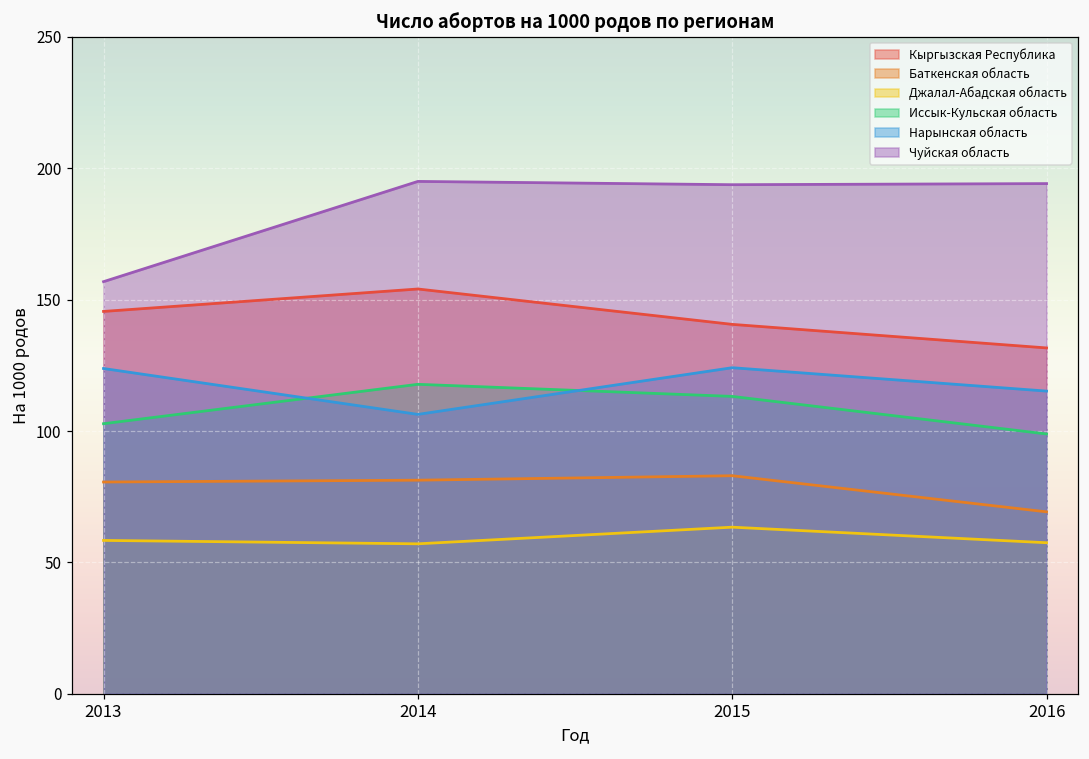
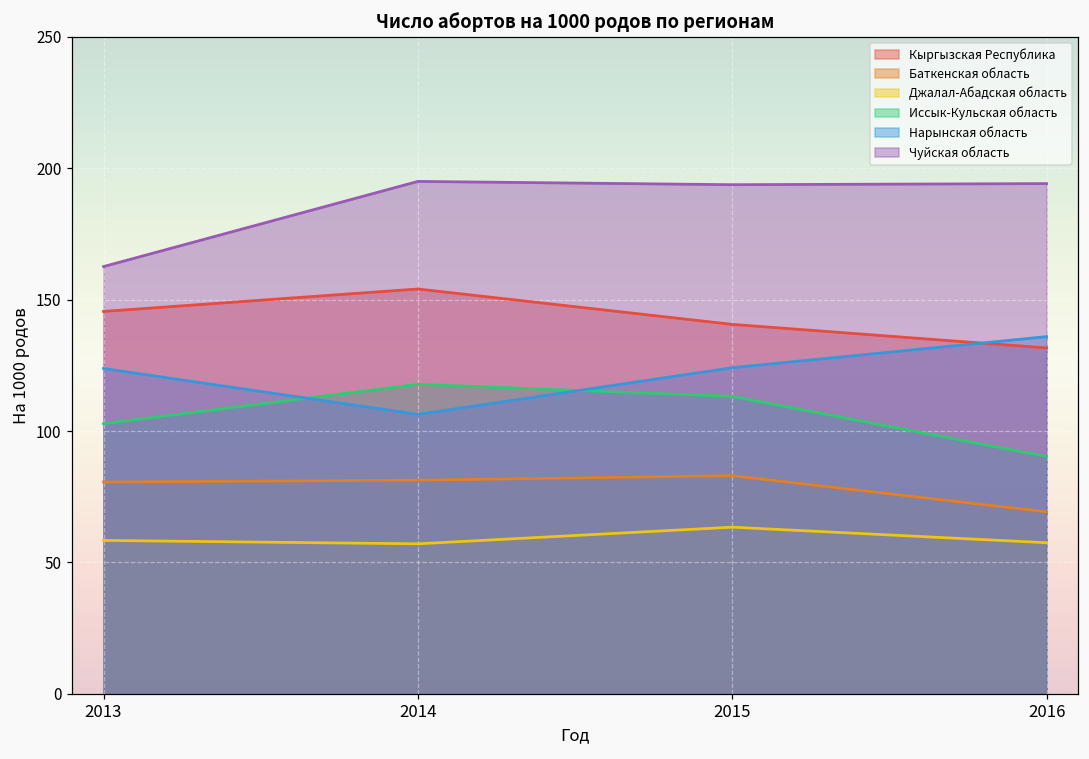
Чуйская область, 2013: 157 -> 163
Иссык-Кульская область, 2016: 99 -> 90
Нарынская область, 2016: 115 -> 136
